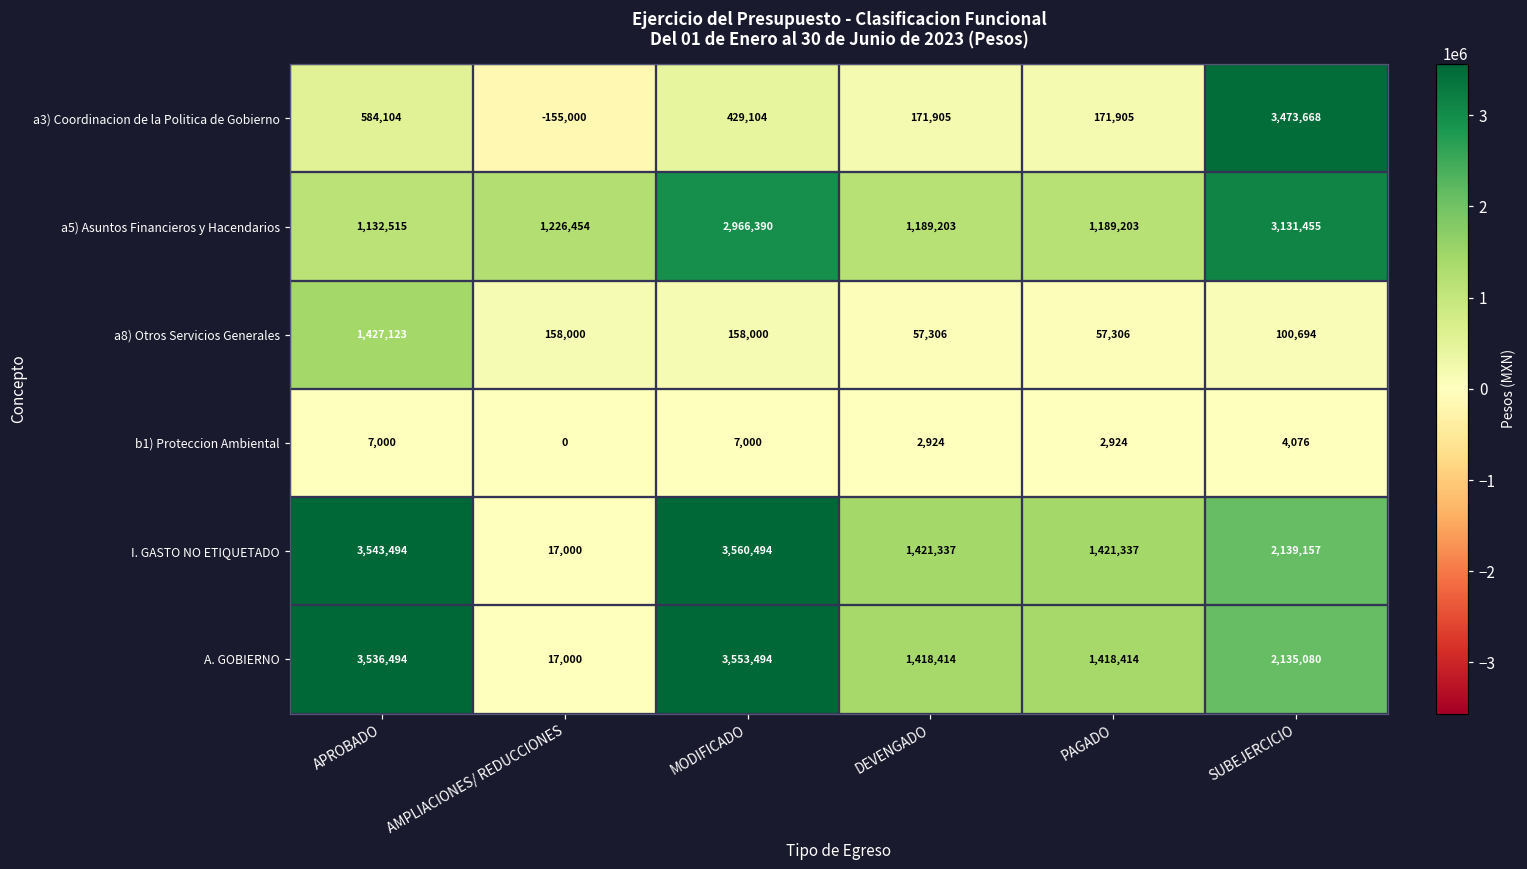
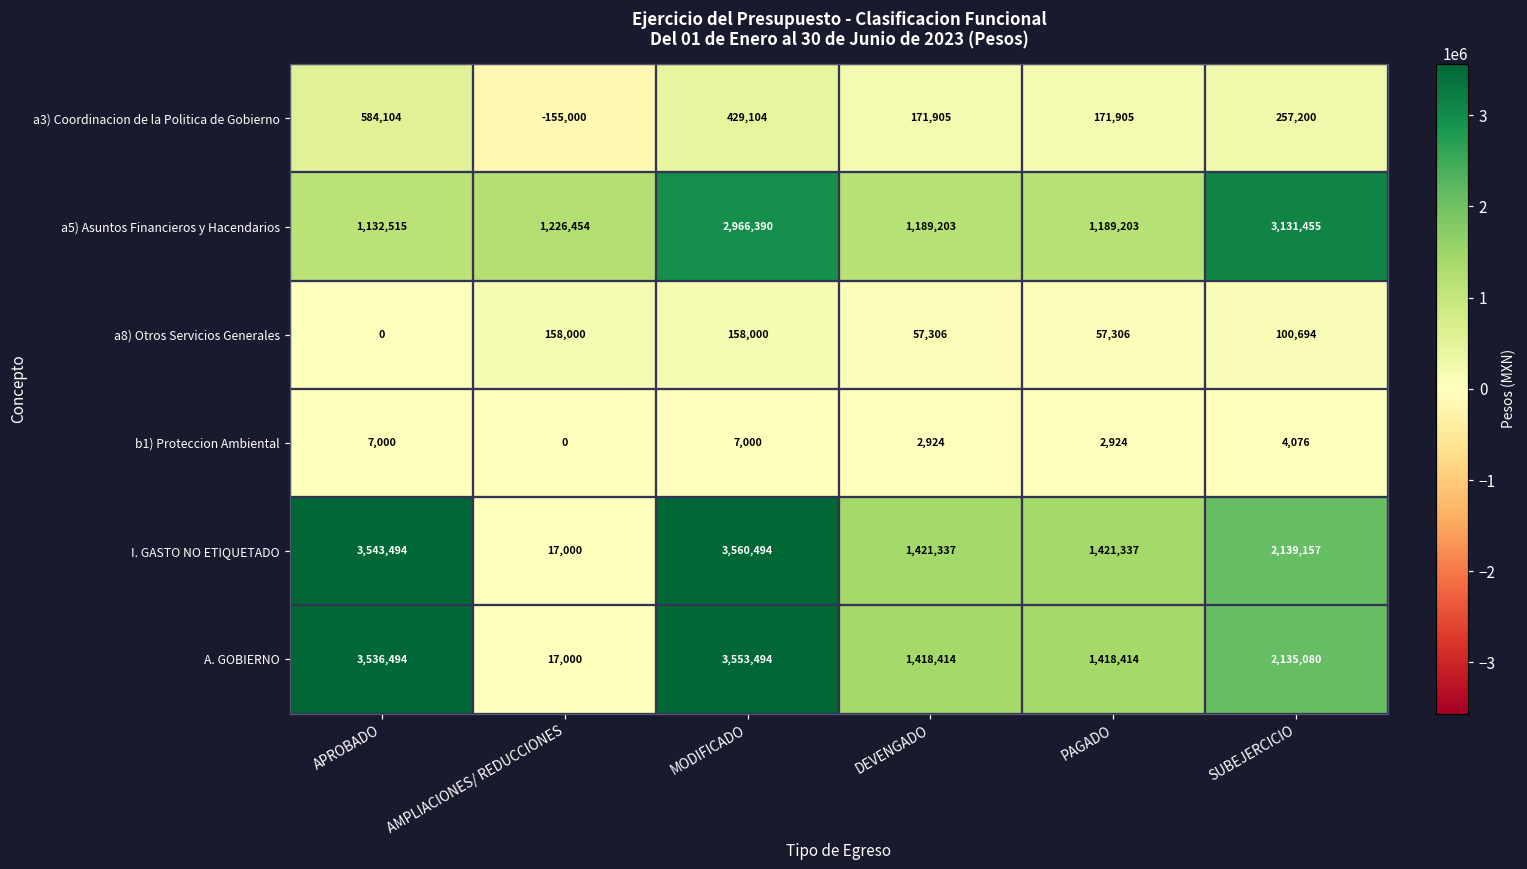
a3) Coordinacion de la Politica de Gobierno, SUBEJERCICIO: 3,473,668 -> 257,200
a8) Otros Servicios Generales, APROBADO: 1,427,123 -> 0
